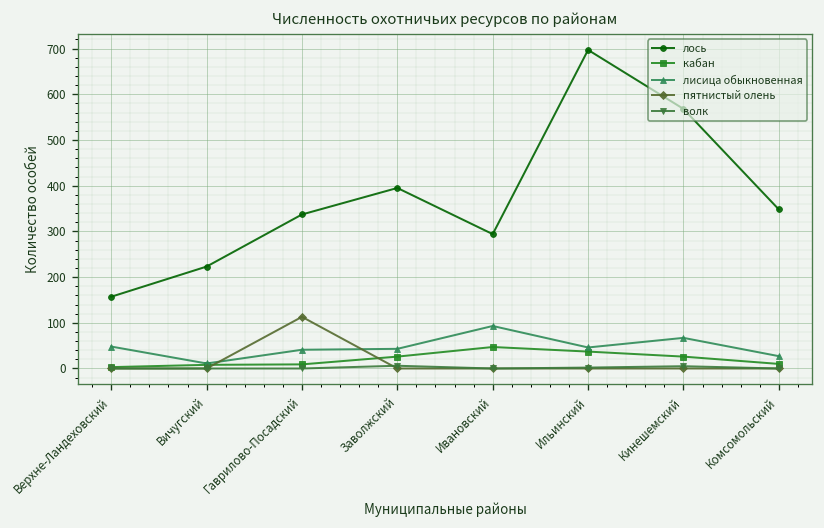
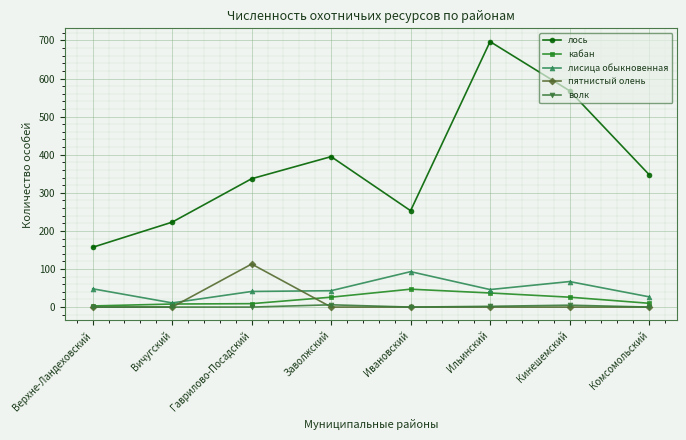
лось, Ивановский: 290 -> 250
